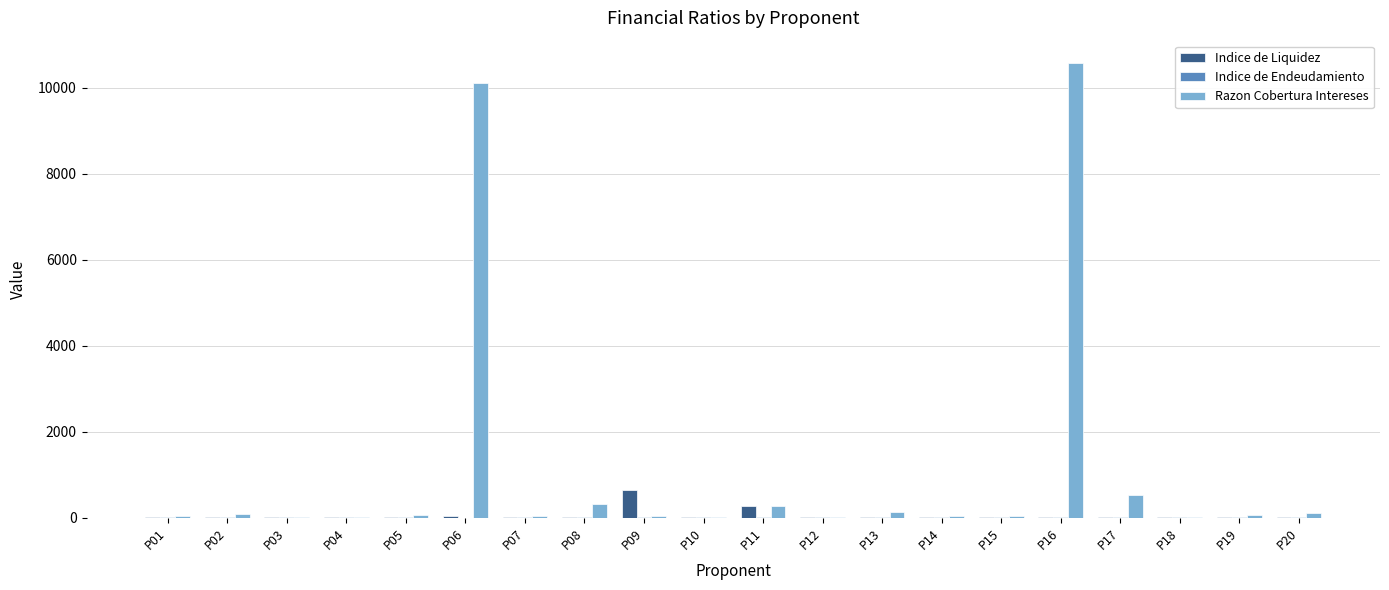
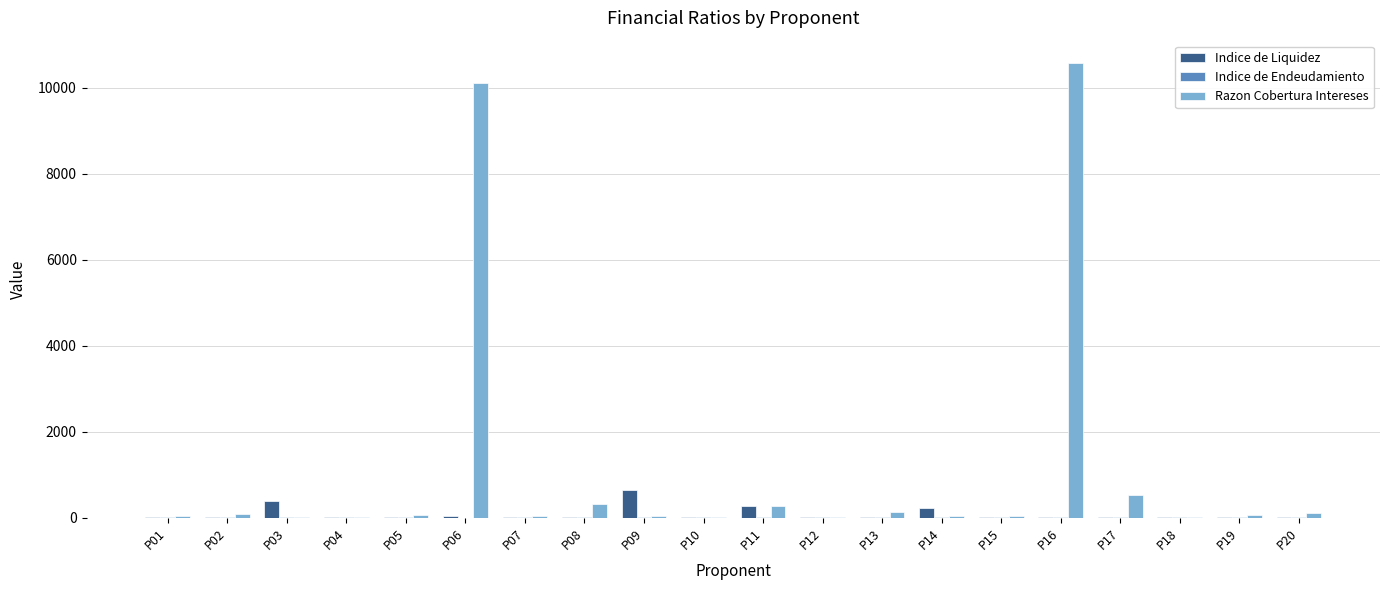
Indice de Liquidez, P03: 0 -> 400
Indice de Liquidez, P14: 0 -> 200
